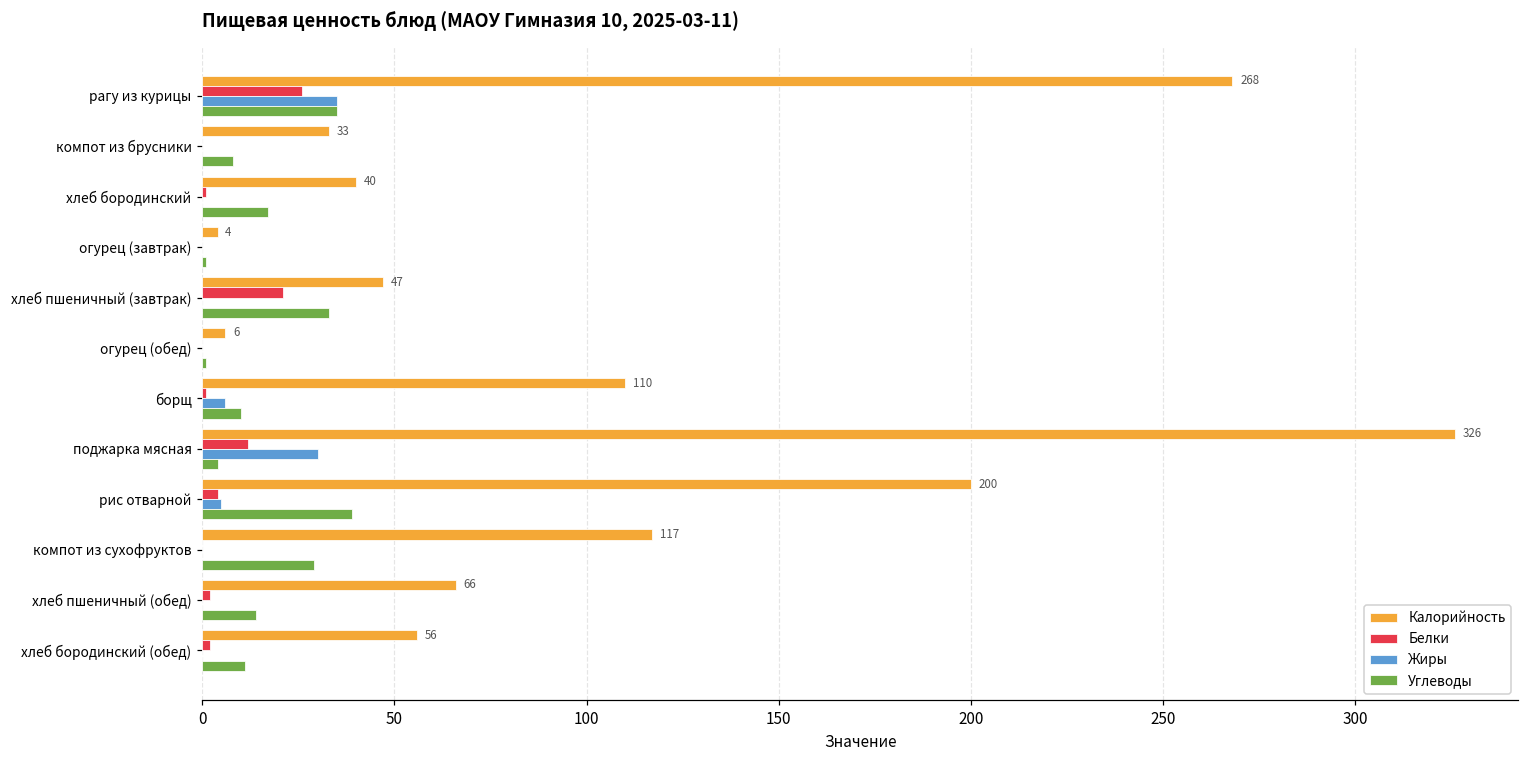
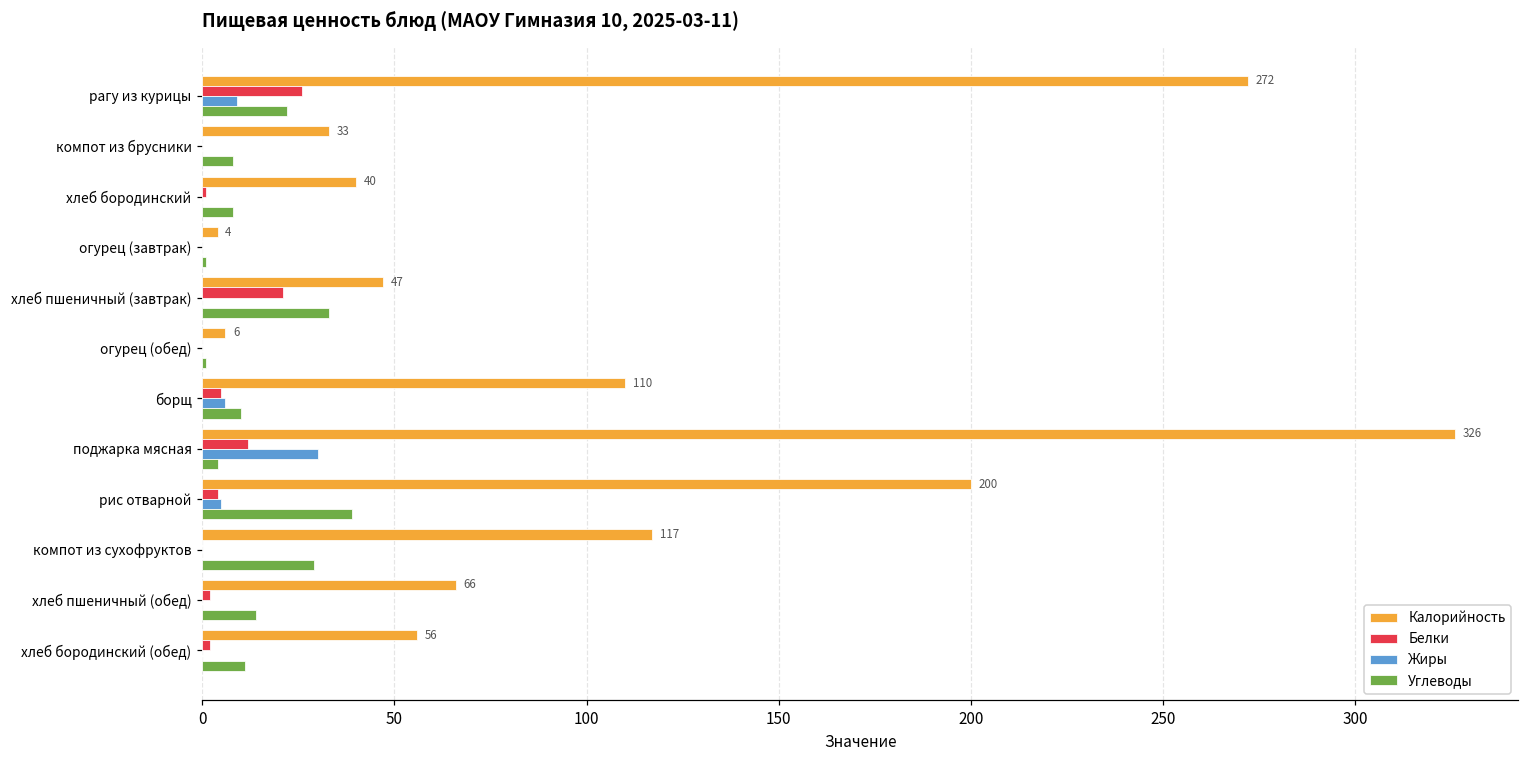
Калорийность, рагу из курицы: 268 -> 272
Жиры, рагу из курицы: 35 -> 9
Углеводы, рагу из курицы: 35 -> 22
Углеводы, хлеб бородинский: 17 -> 8
Белки, борщ: 1 -> 5
